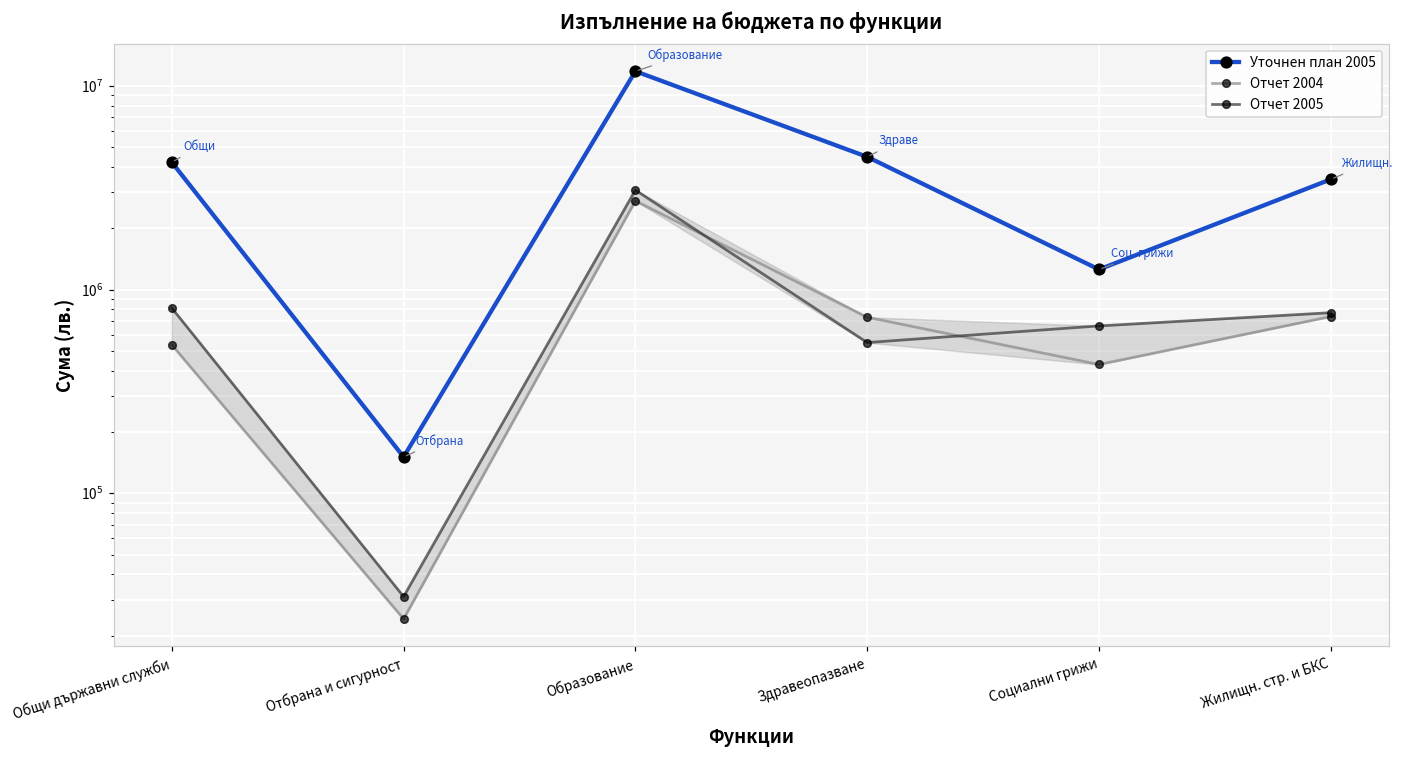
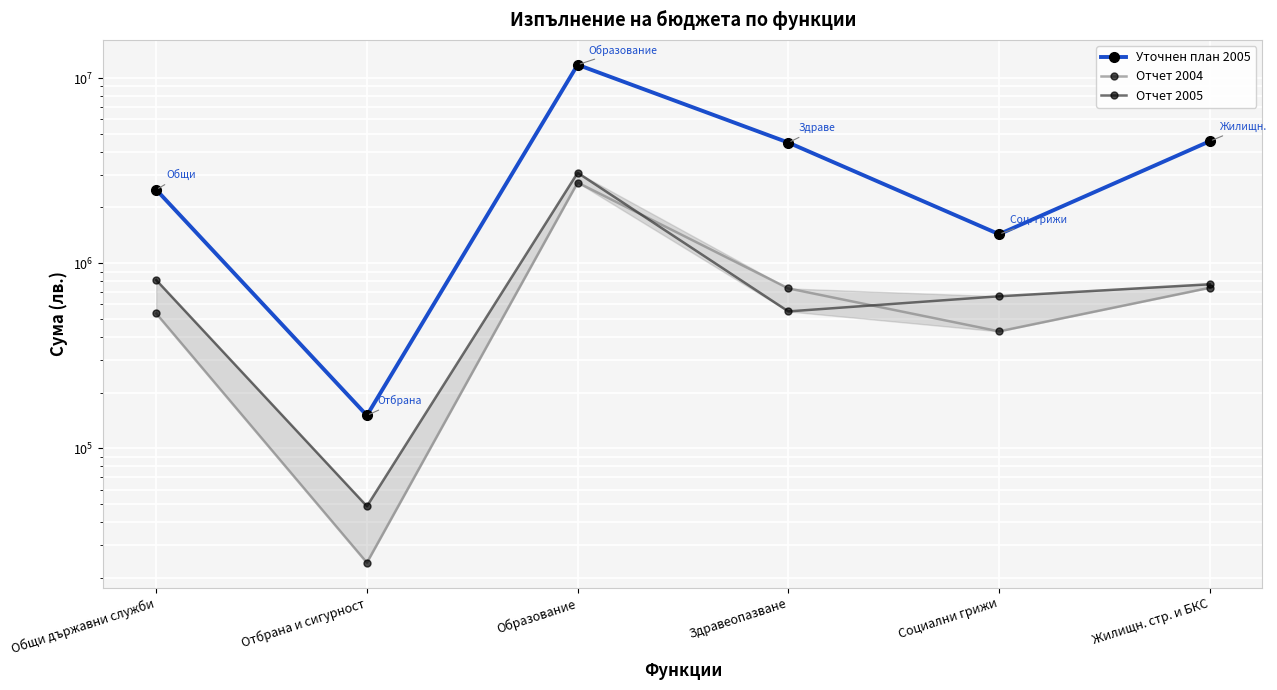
Уточнен план 2005, Общи държавни служби: 4200000 -> 2500000
Отчет 2005, Отбрана и сигурност: 31000 -> 49000
Уточнен план 2005, Социални грижи: 1300000 -> 1400000
Уточнен план 2005, Жилищн. стр. и БКС: 3500000 -> 4600000
